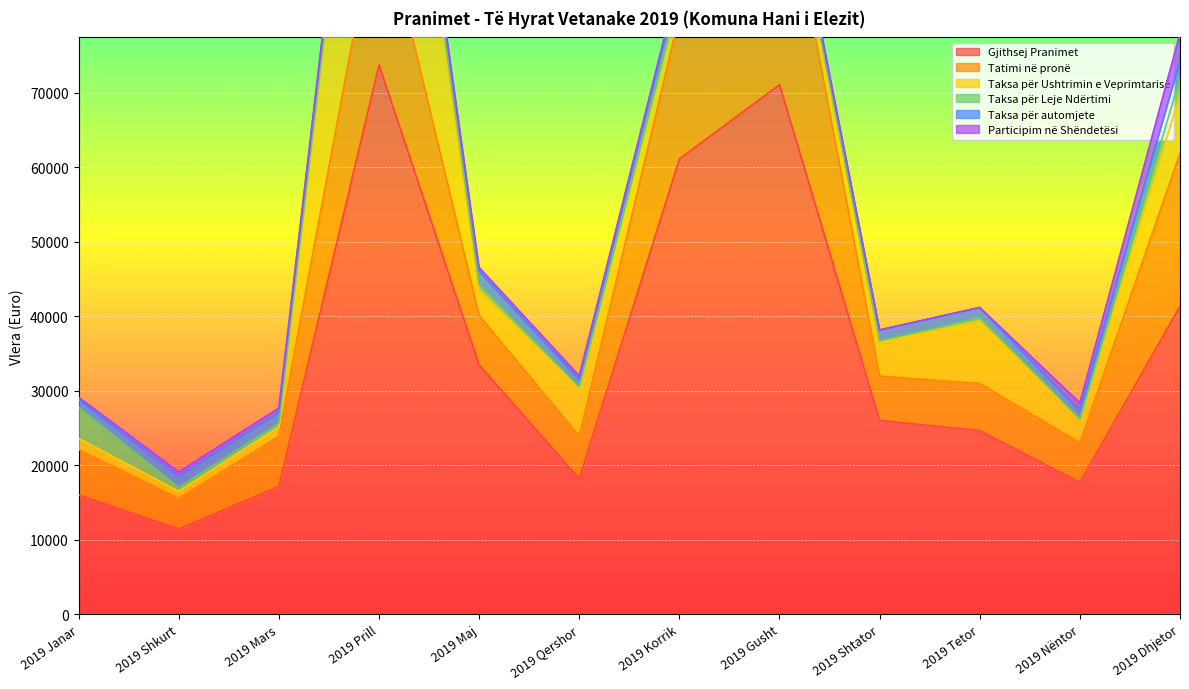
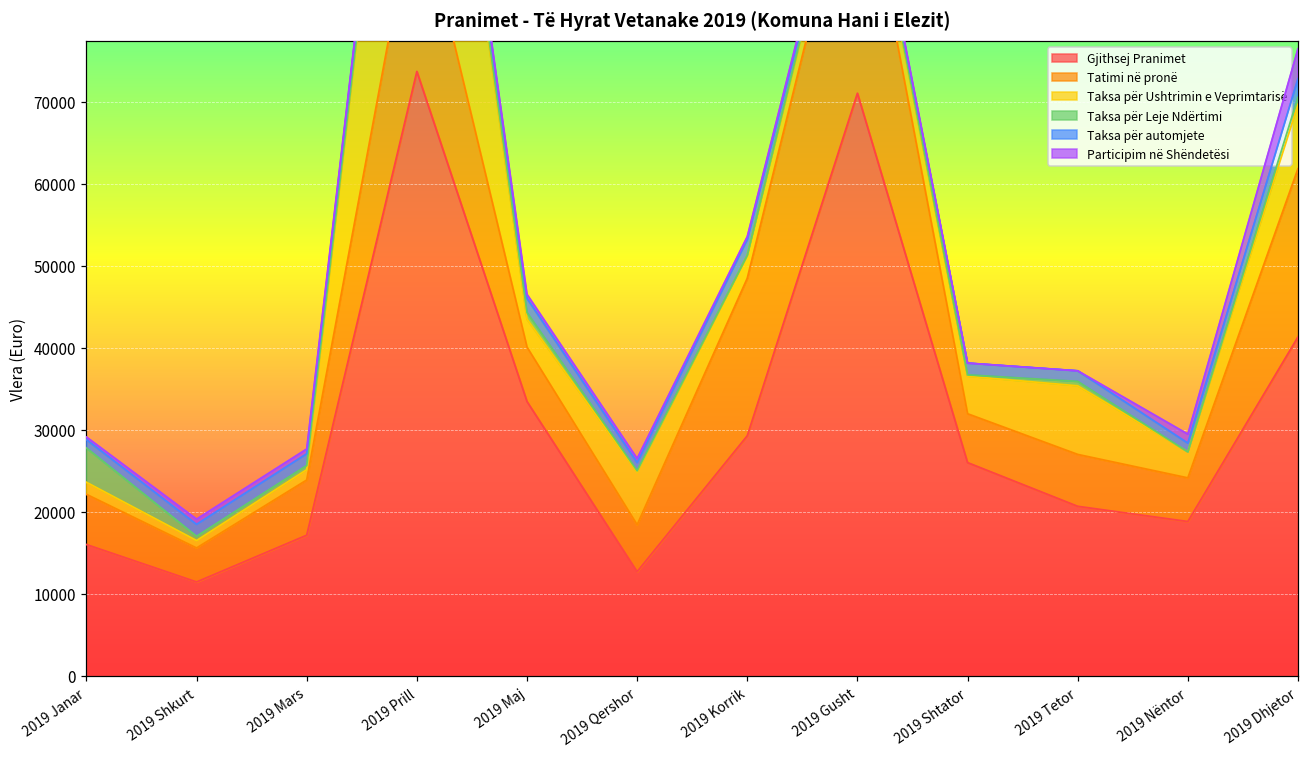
Gjithsej Pranimet, 2019 Qershor: 18000 -> 13000
Gjithsej Pranimet, 2019 Korrik: 61000 -> 29000
Gjithsej Pranimet, 2019 Tetor: 25000 -> 21000
Gjithsej Pranimet, 2019 Nëntor: 18000 -> 19000
Taksa për Leje Ndërtimi, 2019 Dhjetor: 2000 -> 1000
